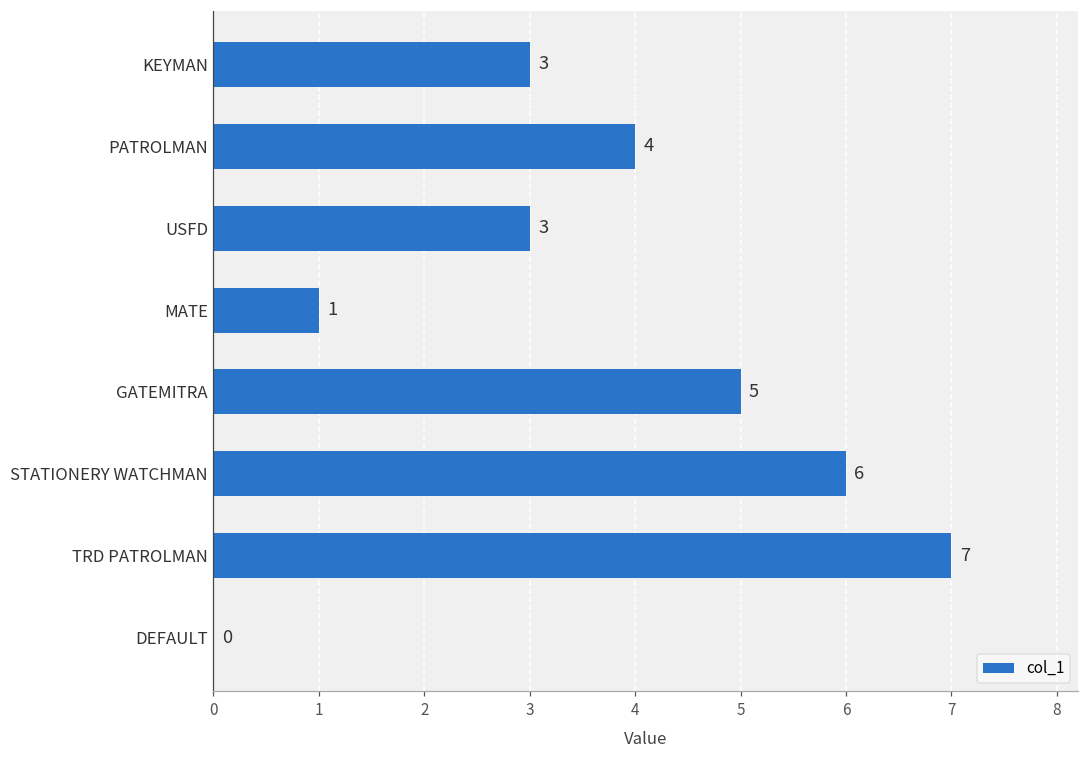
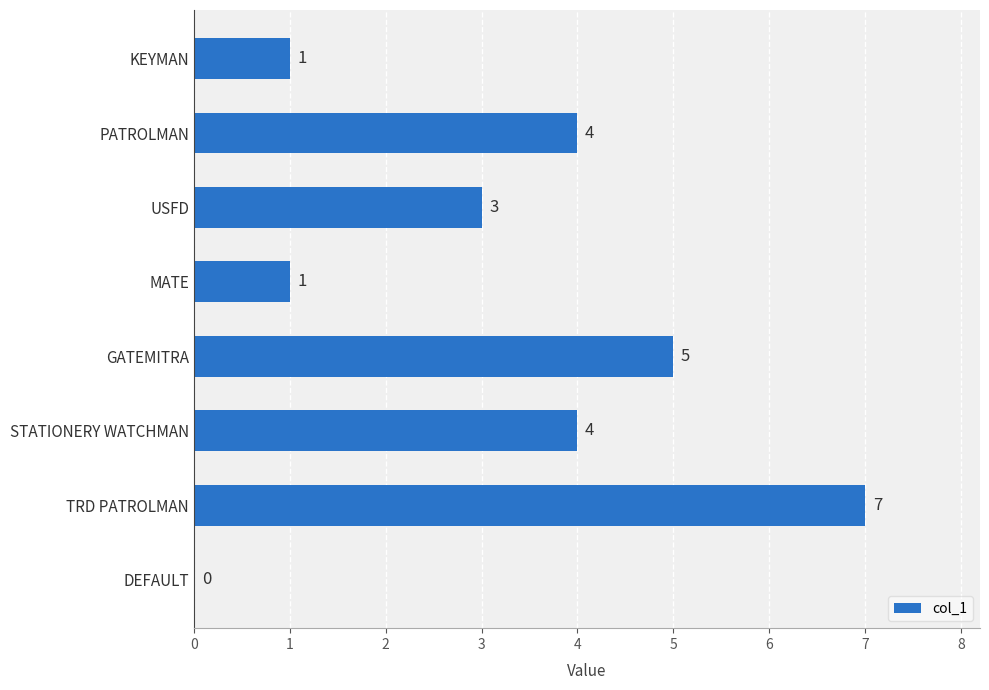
KEYMAN: 3 -> 1
STATIONERY WATCHMAN: 6 -> 4
